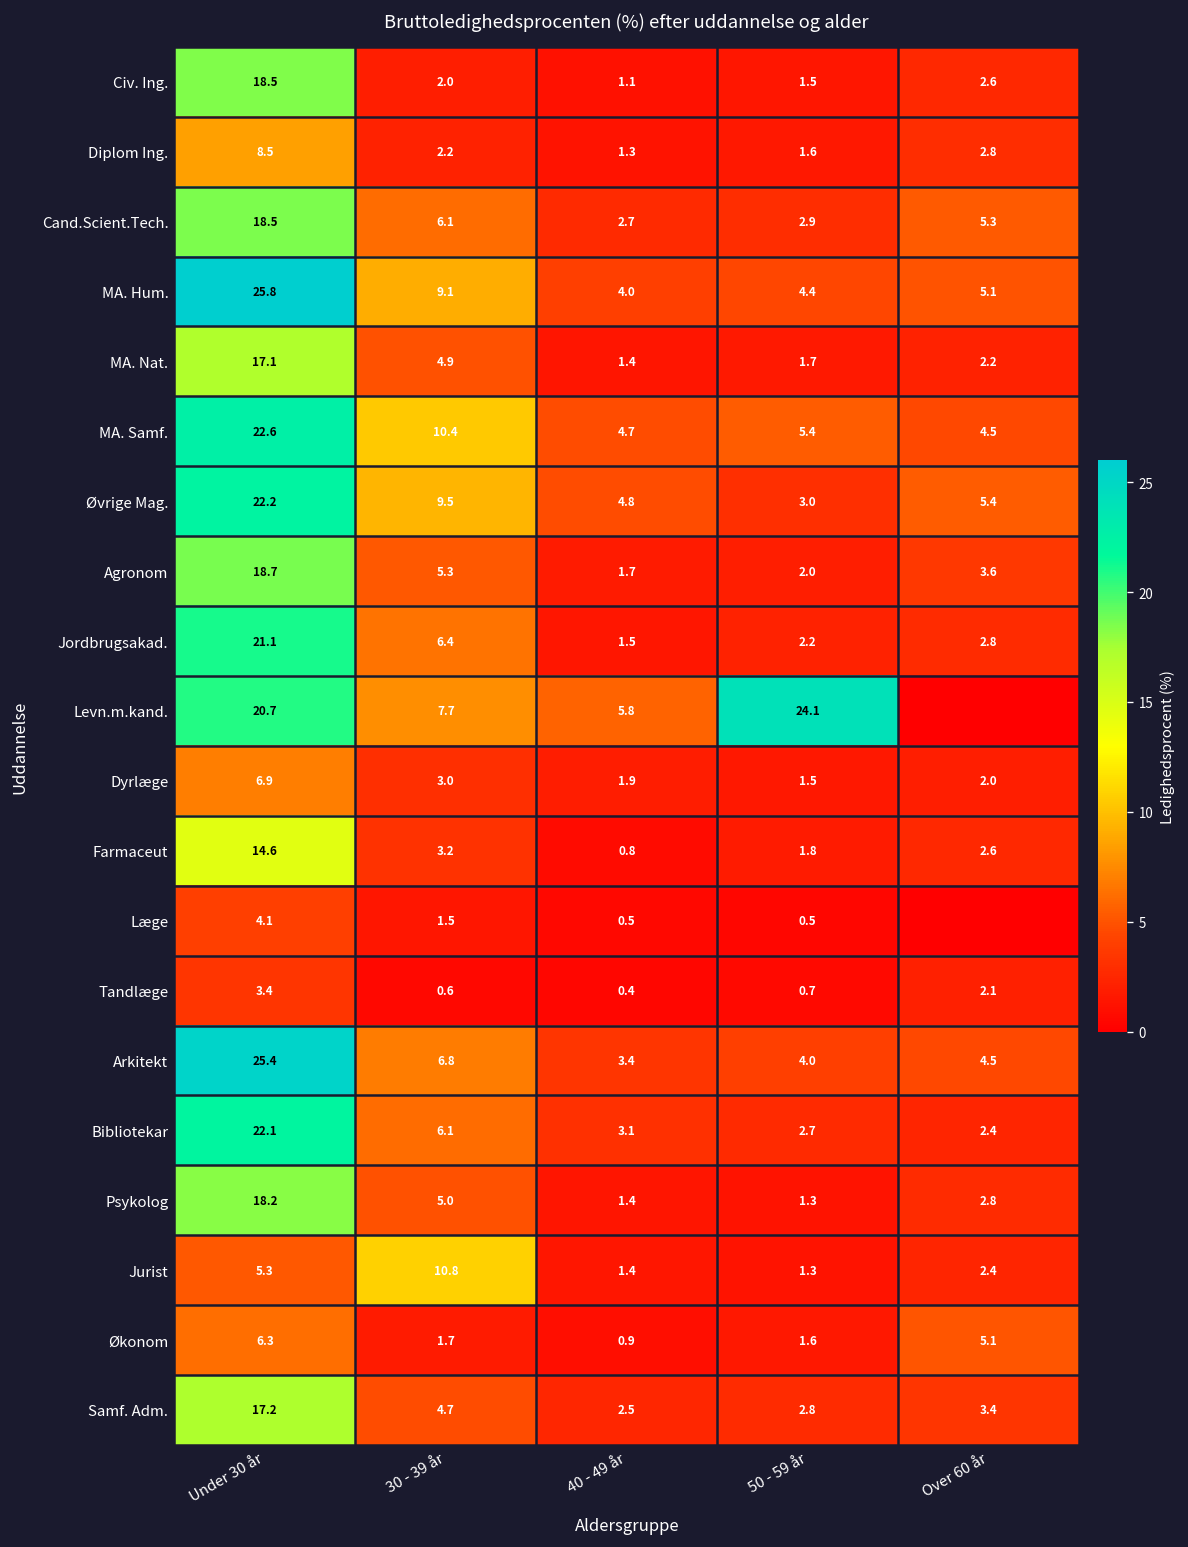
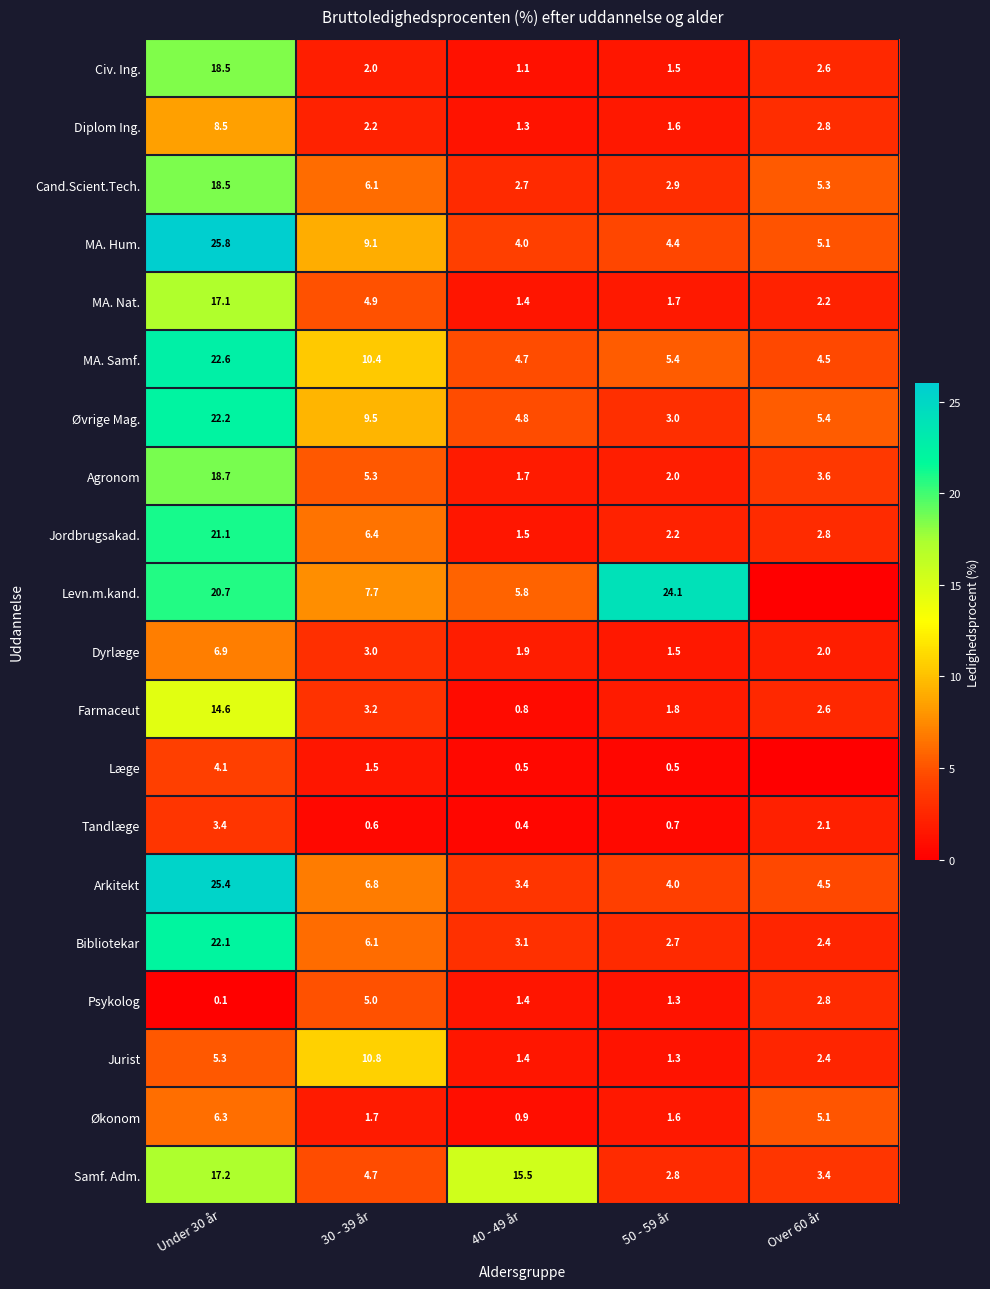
Psykolog, Under 30 år: 18.2 -> 0.1
Samf. Adm., 40 - 49 år: 2.5 -> 15.5
